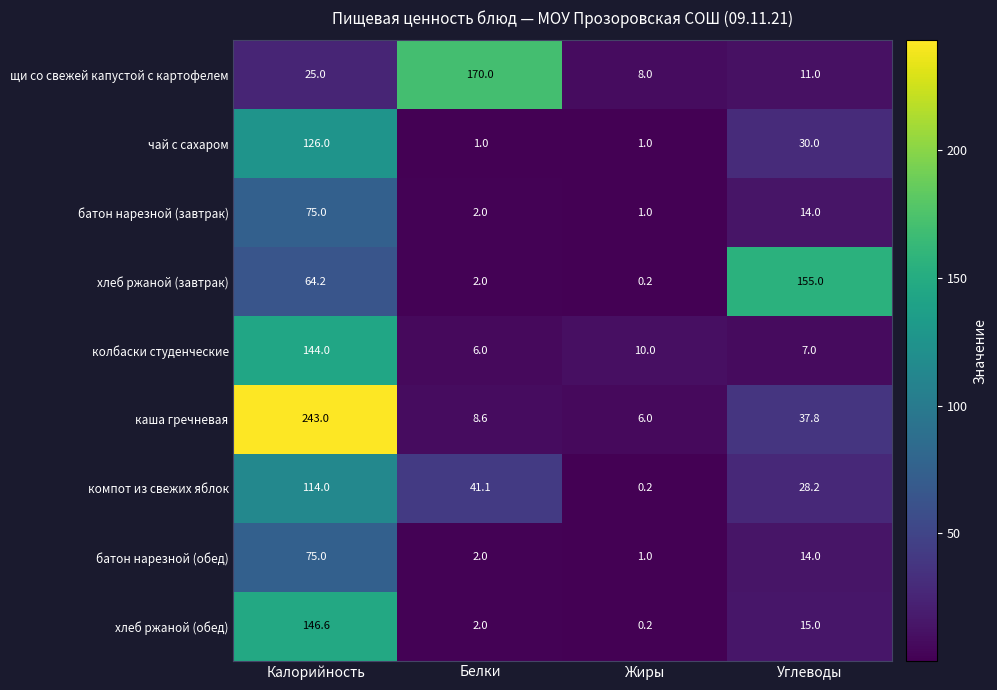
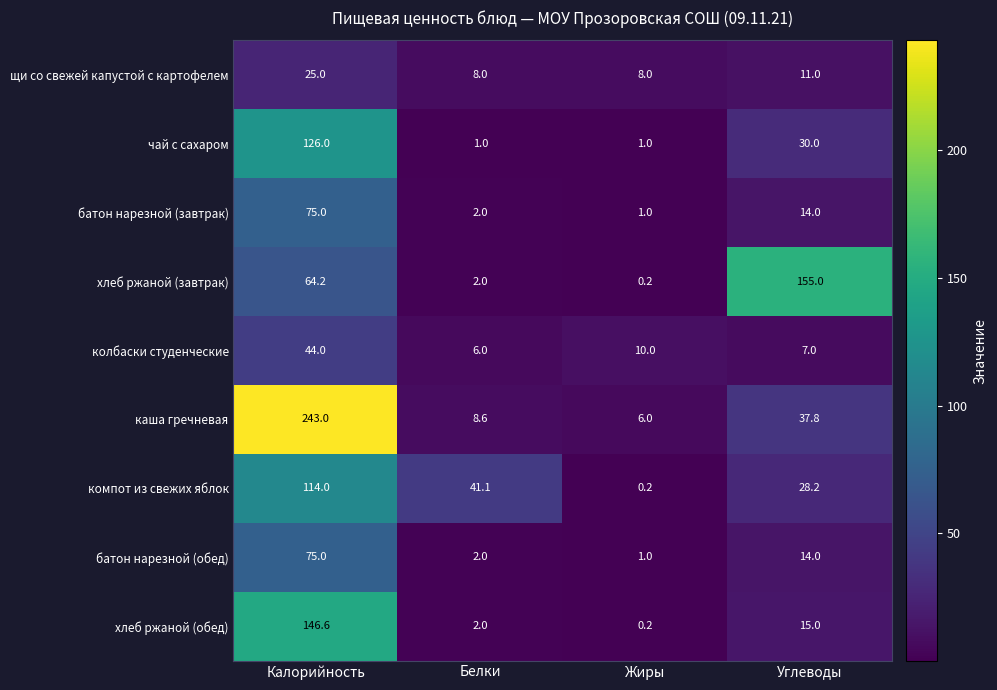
щи со свежей капустой с картофелем, Белки: 170.0 -> 8.0
колбаски студенческие, Калорийность: 144.0 -> 44.0
